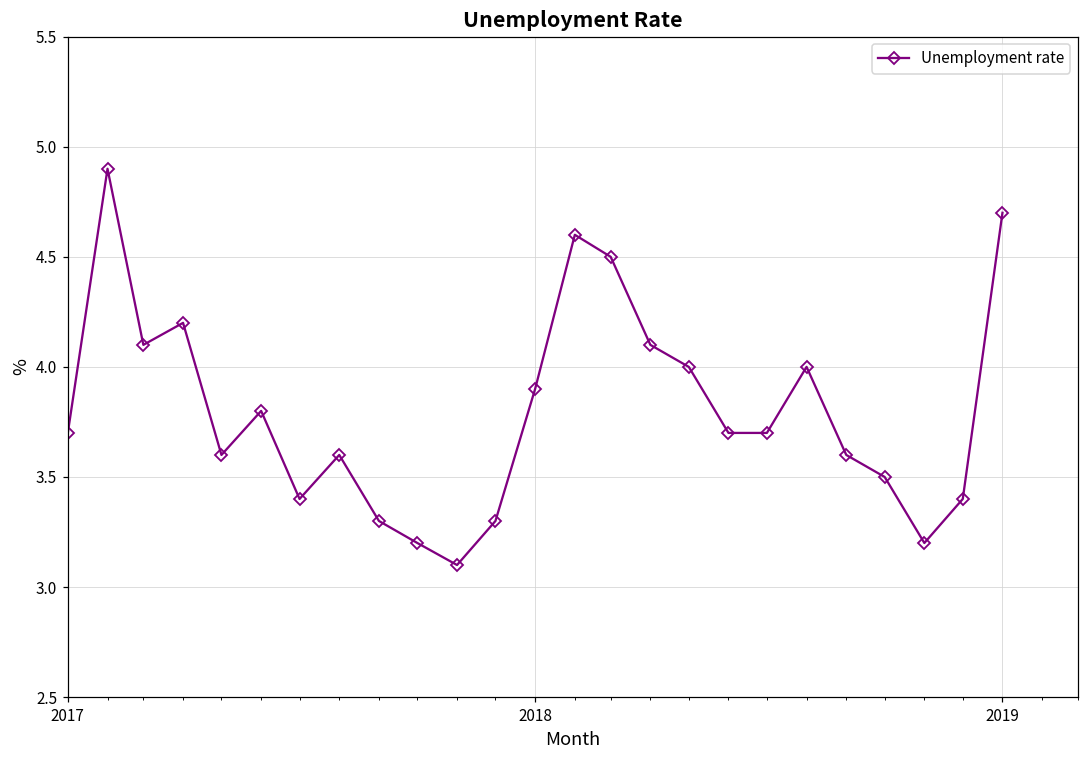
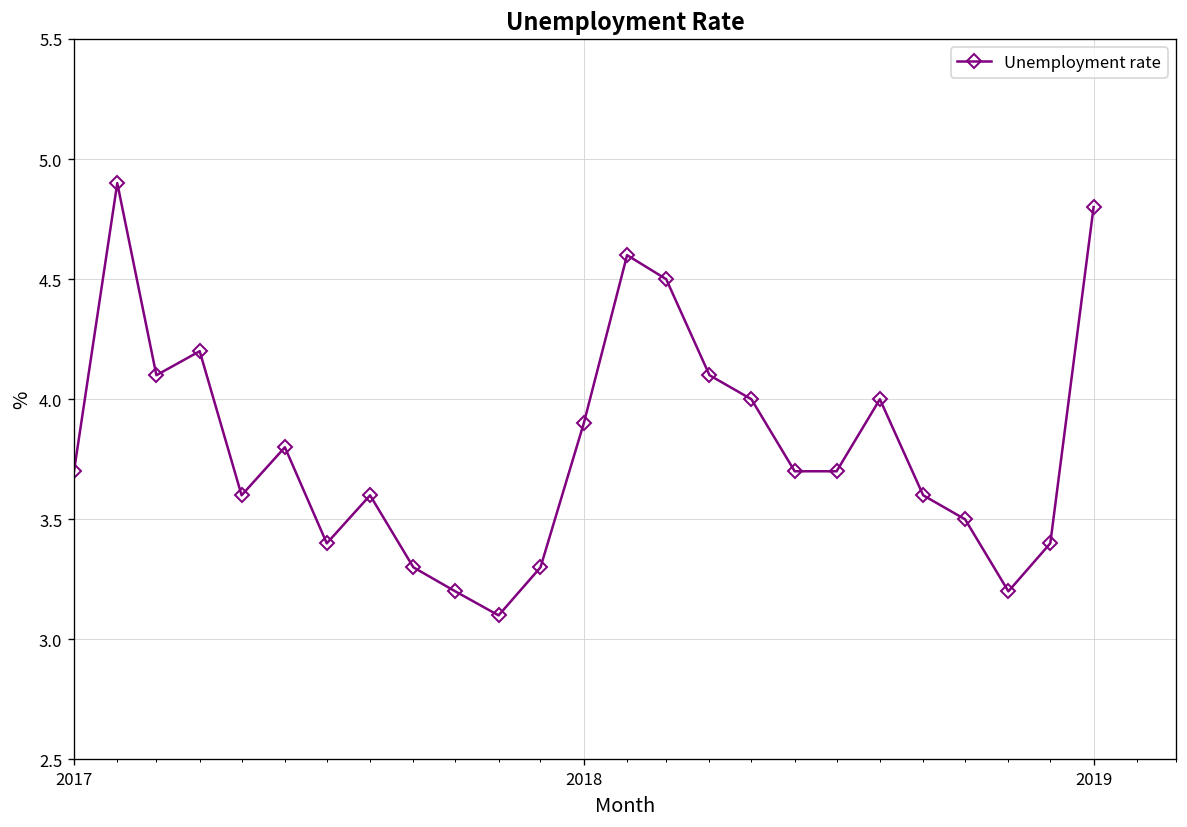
2019: 4.7 -> 4.8
